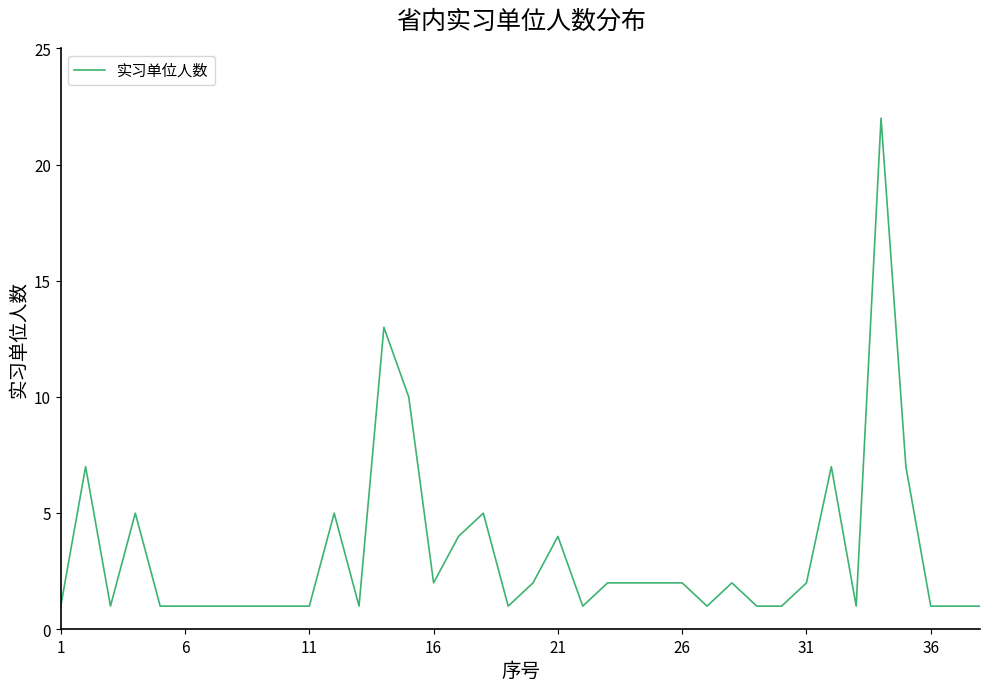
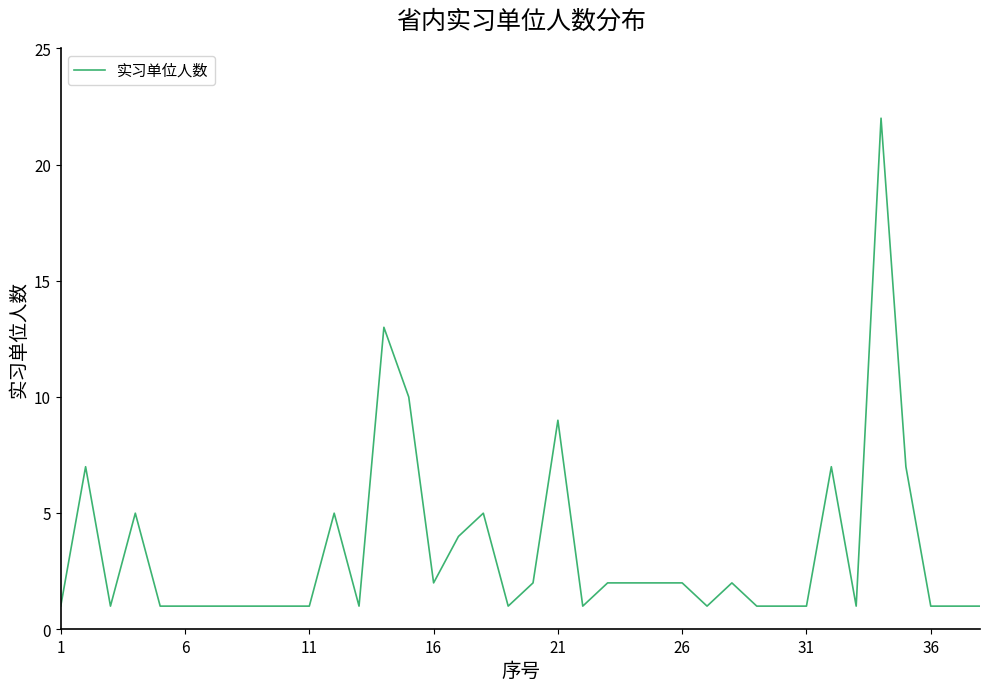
21: 4 -> 9
31: 2 -> 1
